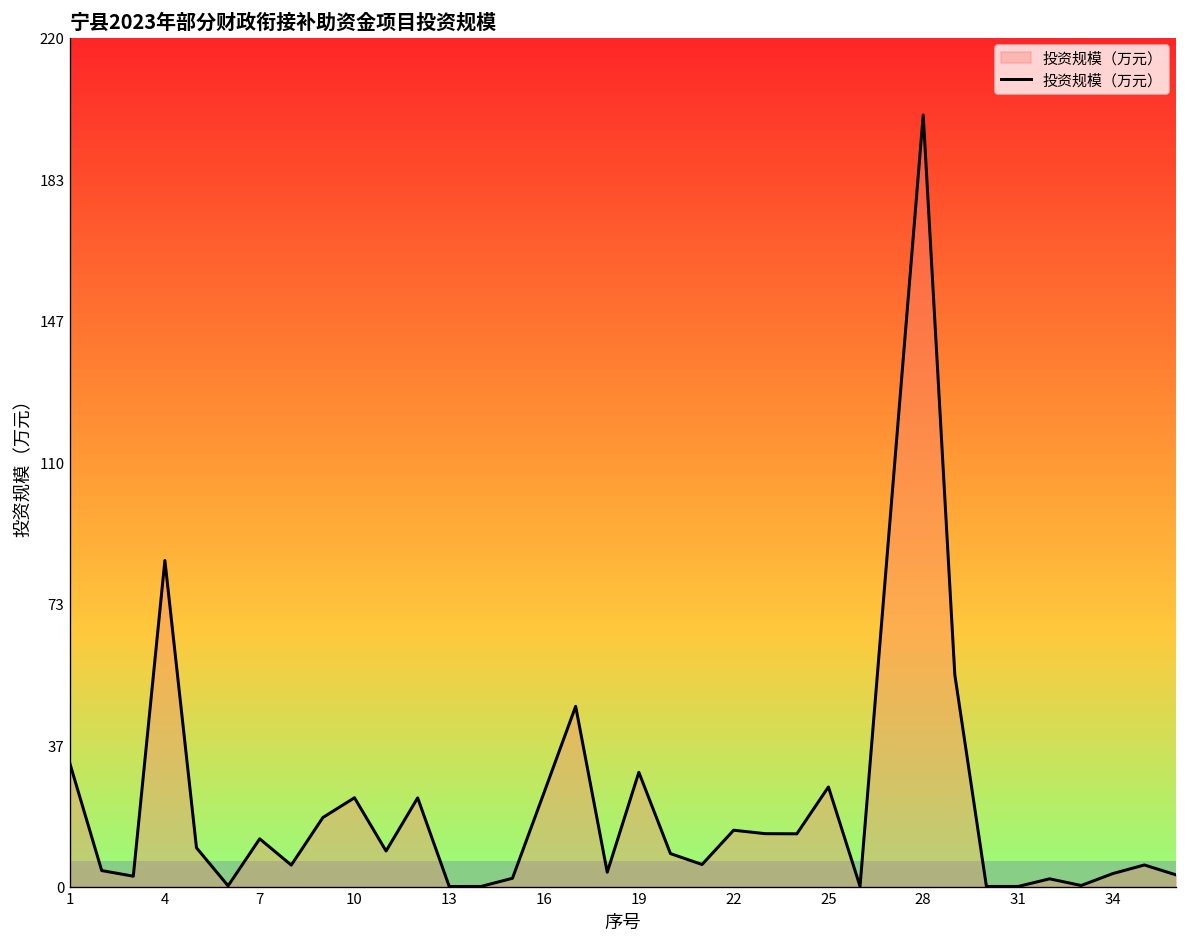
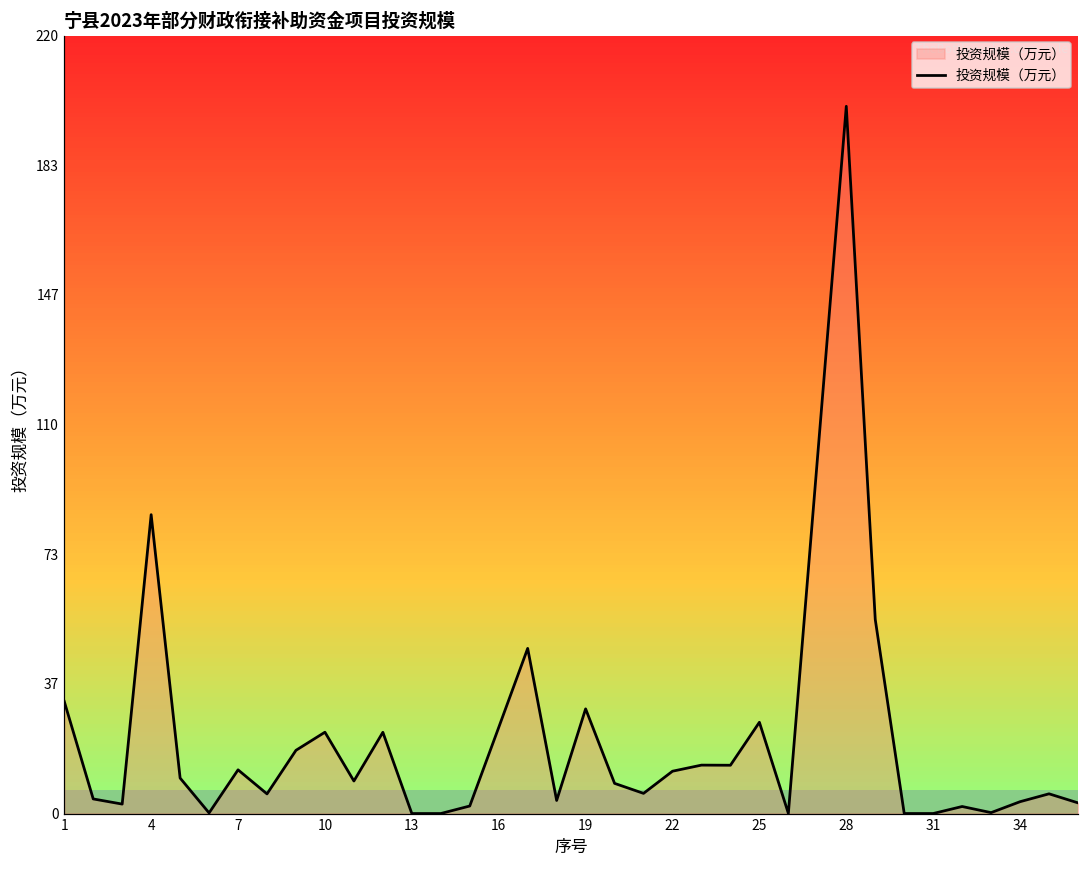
22: 15 -> 12
